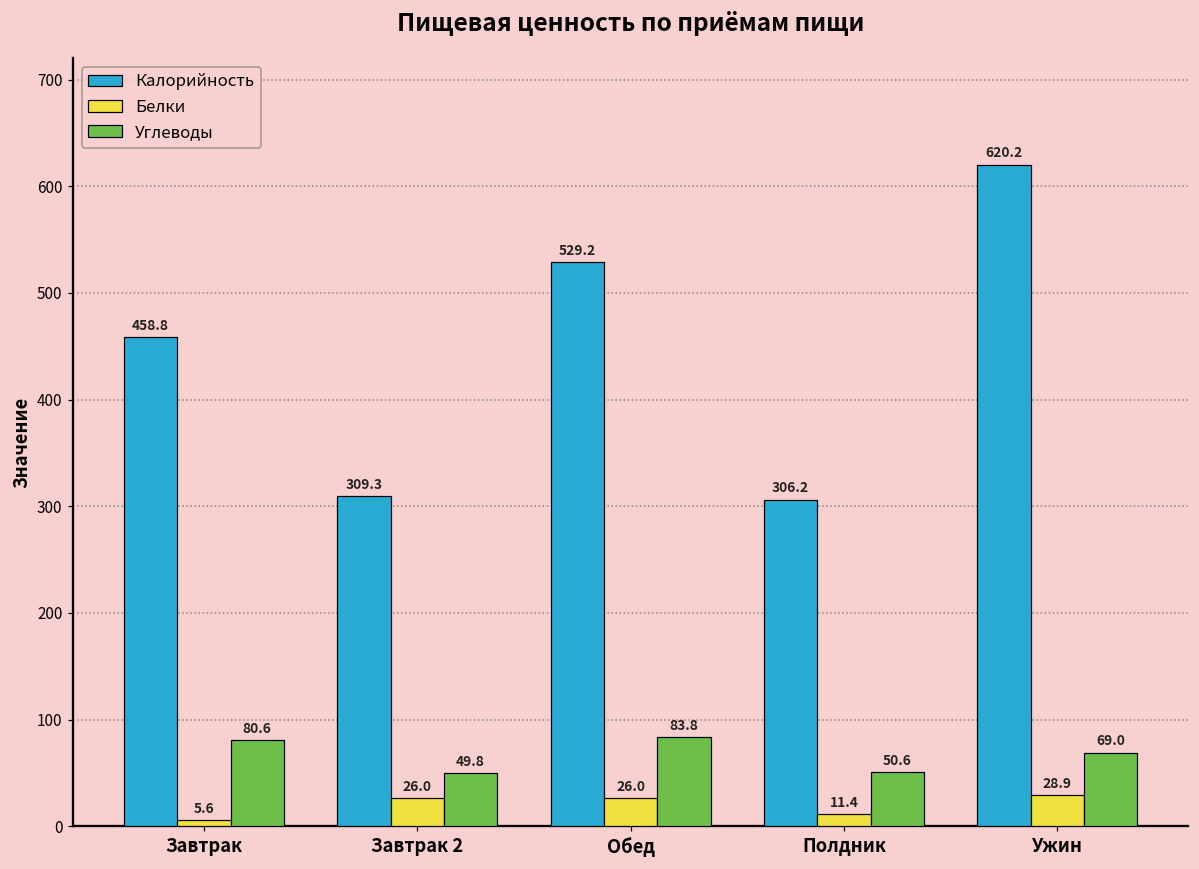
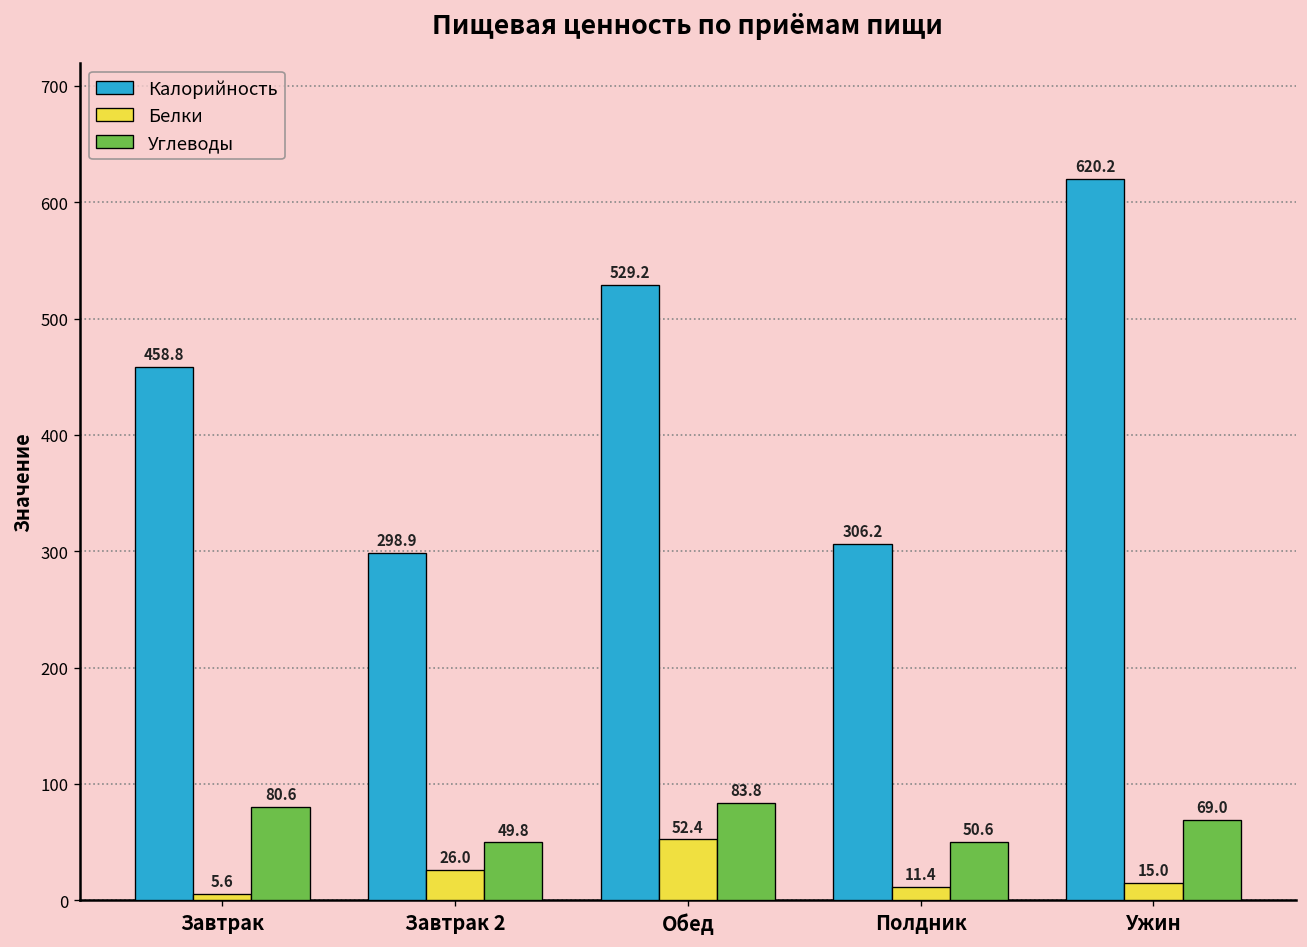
Калорийность, Завтрак 2: 309.3 -> 298.9
Белки, Обед: 26.0 -> 52.4
Белки, Ужин: 28.9 -> 15.0
